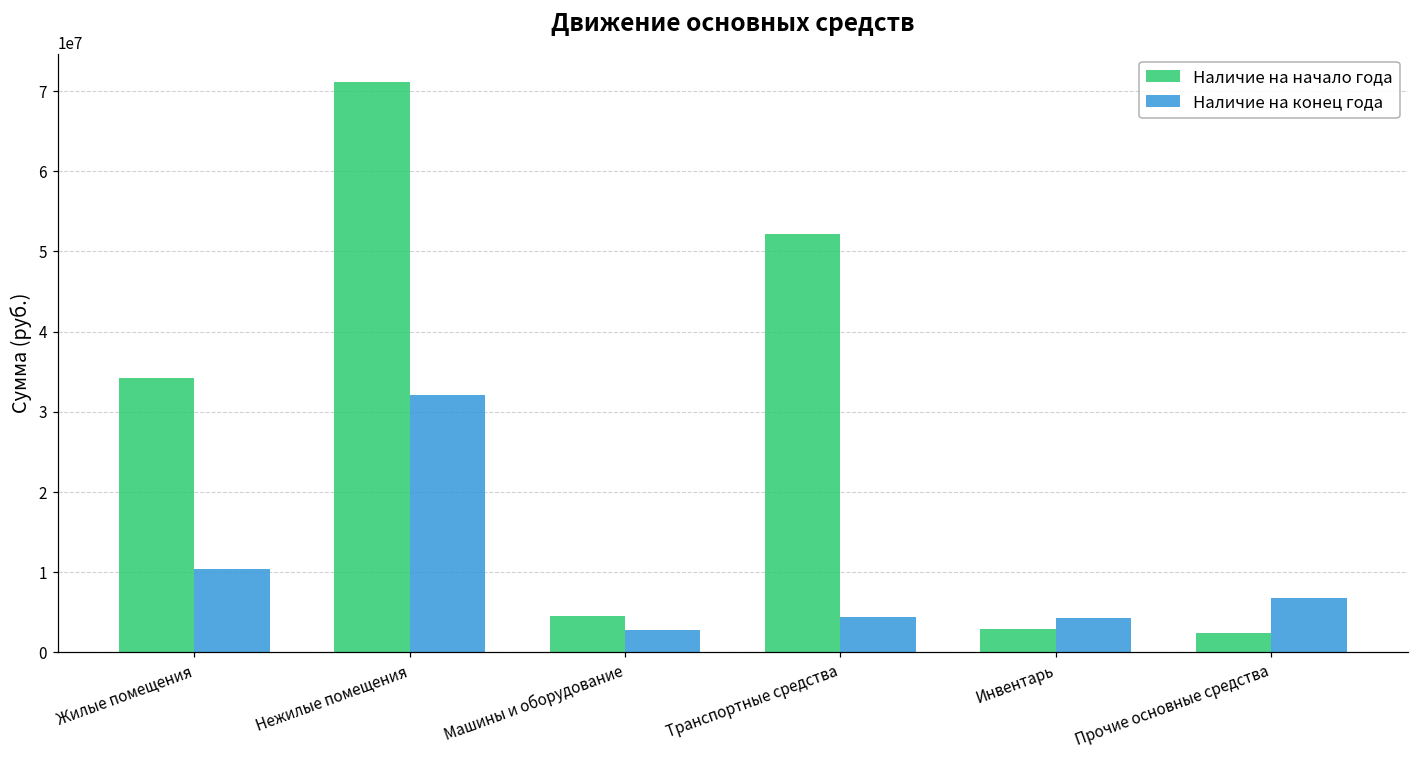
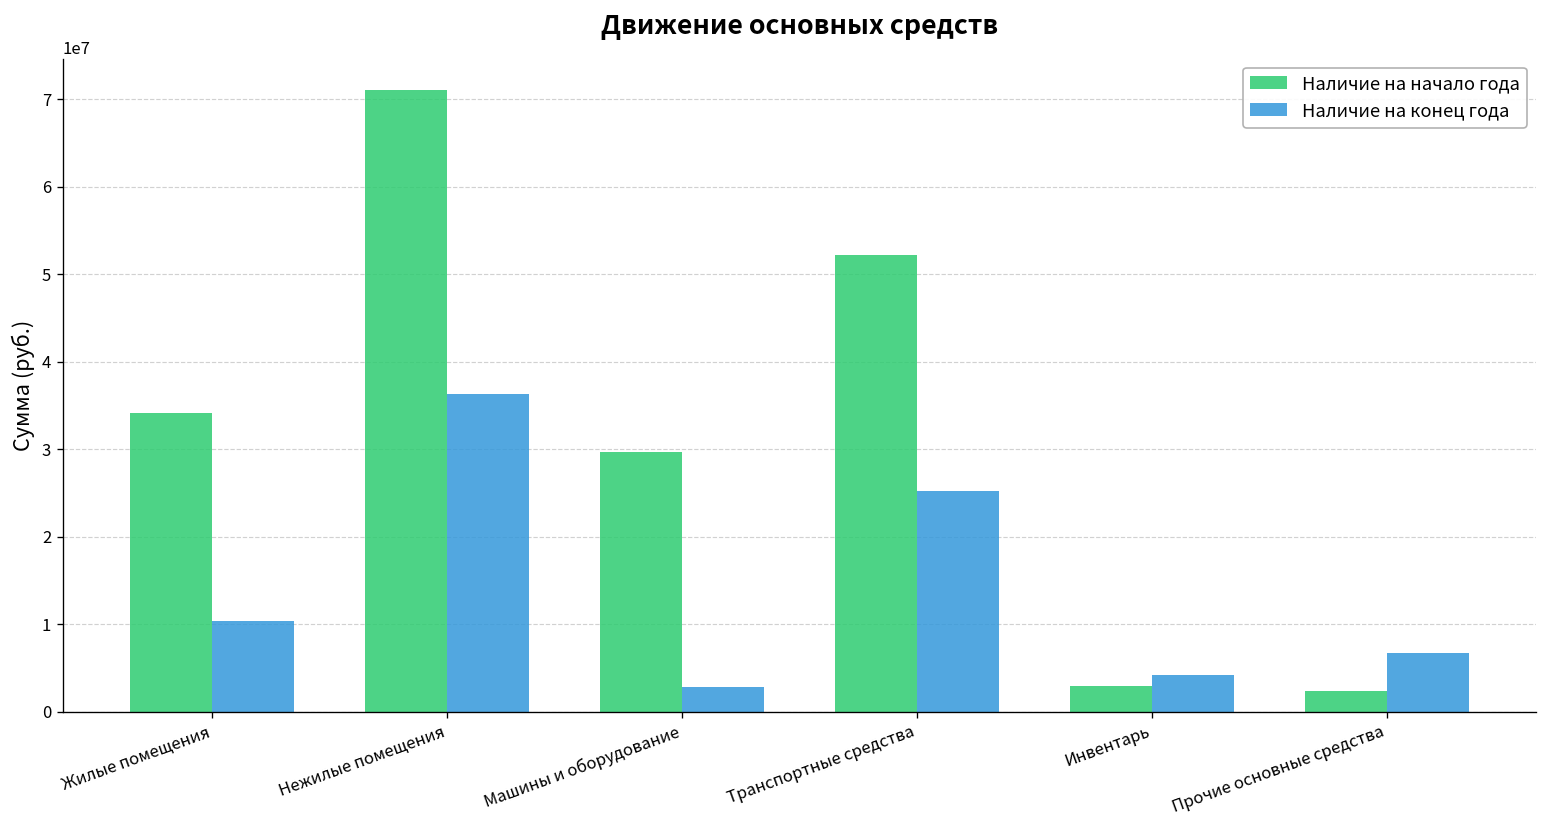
Наличие на конец года, Нежилые помещения: 32000000 -> 36000000
Наличие на начало года, Машины и оборудование: 5000000 -> 30000000
Наличие на конец года, Транспортные средства: 4000000 -> 25000000
